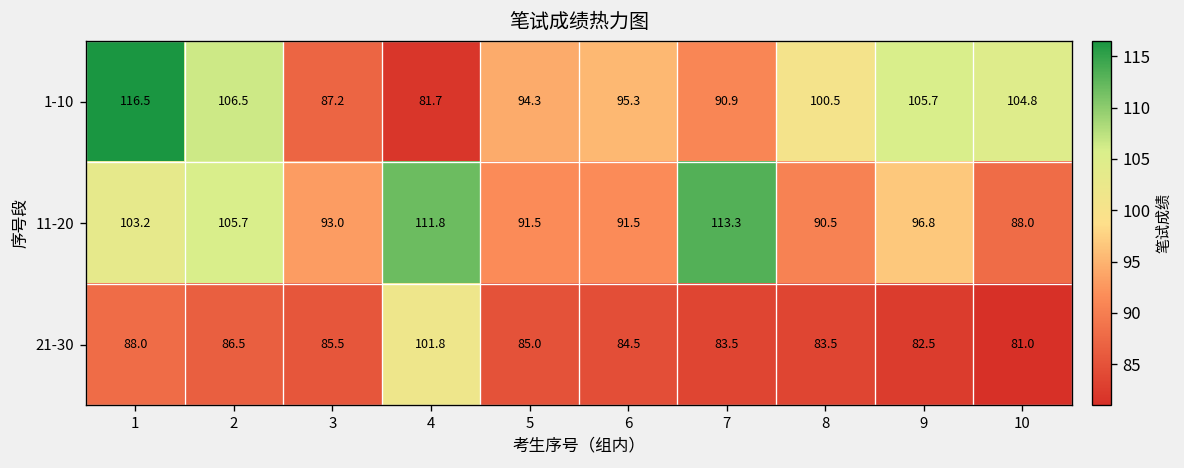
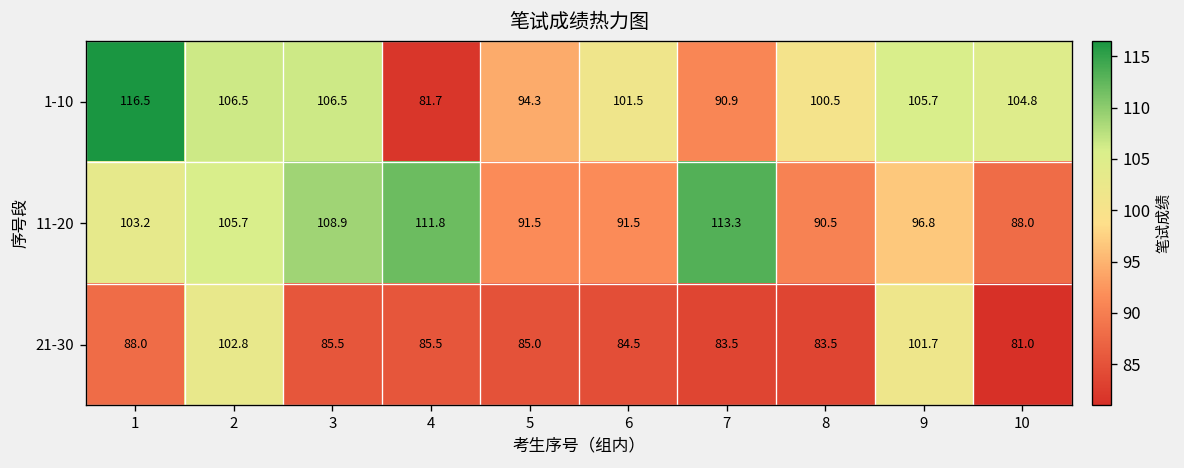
1-10, 3: 87.2 -> 106.5
1-10, 6: 95.3 -> 101.5
11-20, 3: 93.0 -> 108.9
21-30, 2: 86.5 -> 102.8
21-30, 4: 101.8 -> 85.5
21-30, 9: 82.5 -> 101.7
